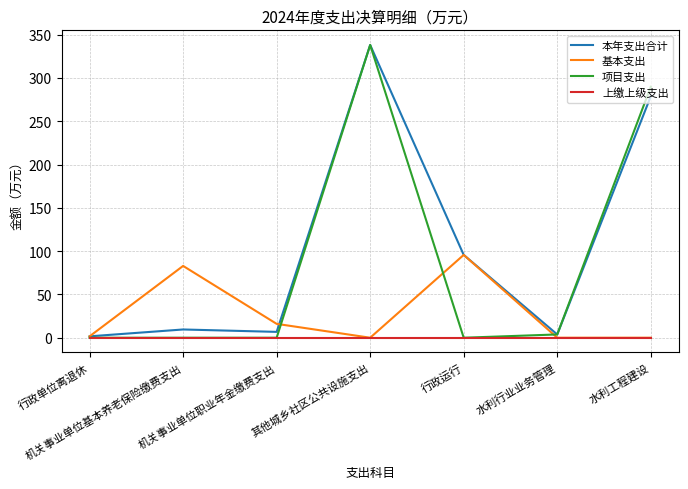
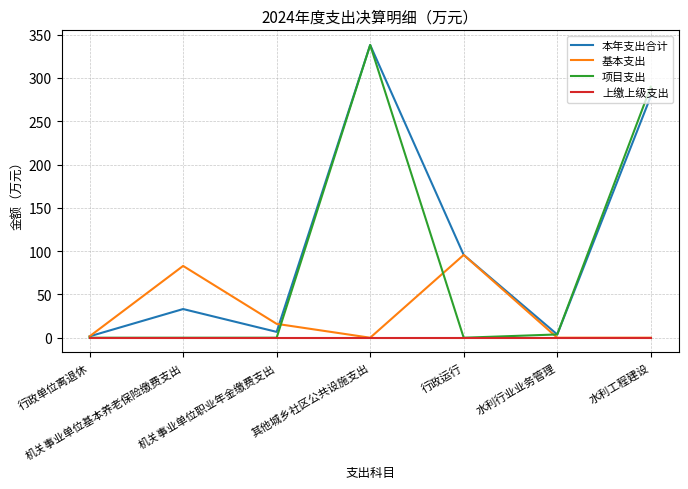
本年支出合计, 机关事业单位基本养老保险缴费支出: 10 -> 30
